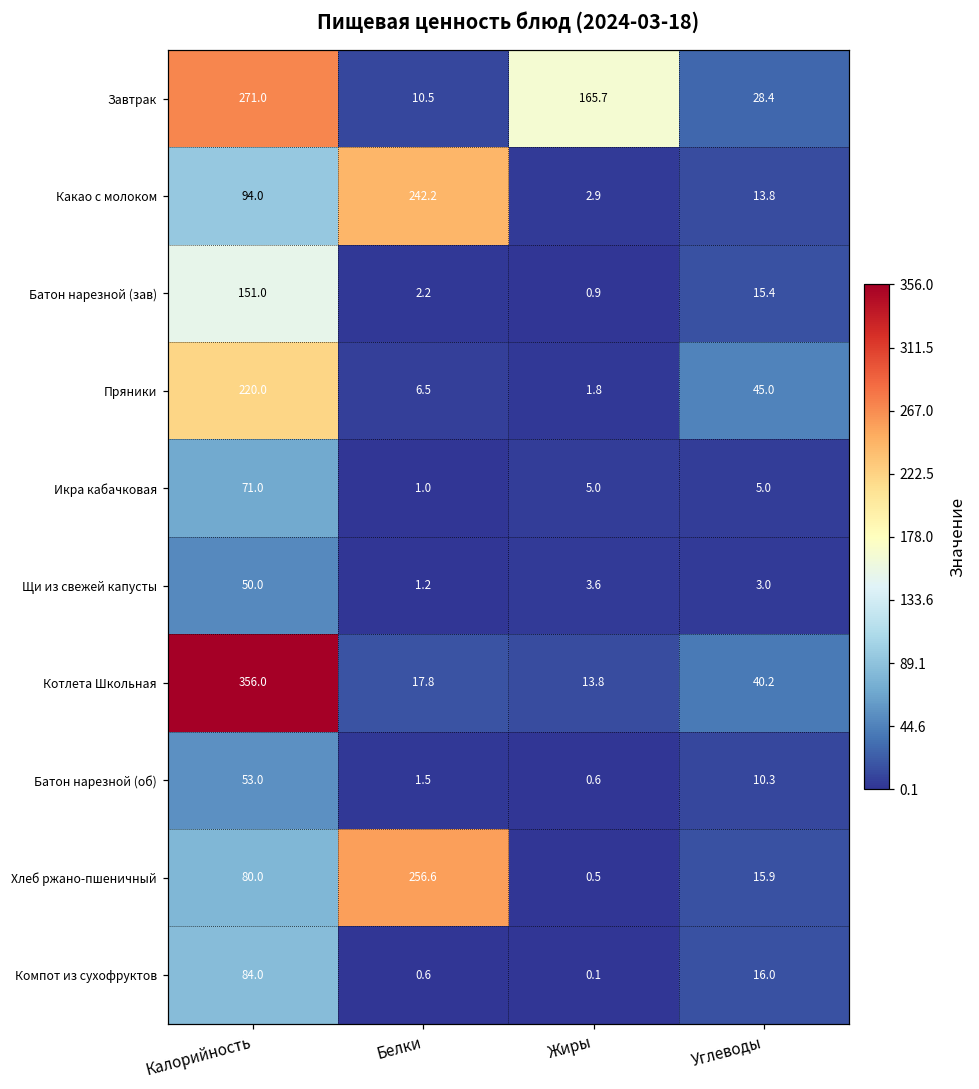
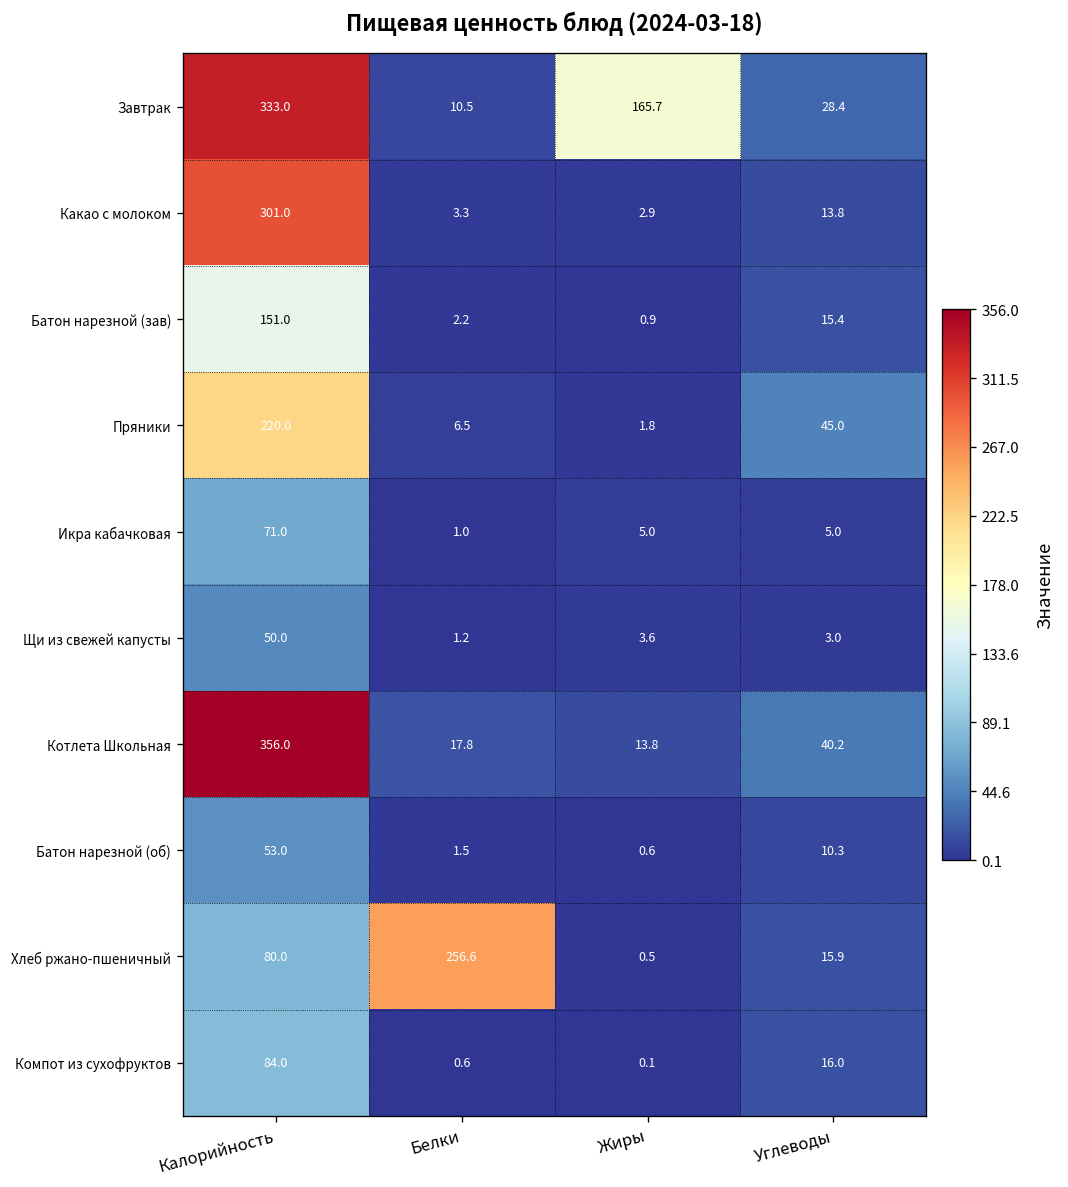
Завтрак, Калорийность: 271.0 -> 333.0
Какао с молоком, Калорийность: 94.0 -> 301.0
Какао с молоком, Белки: 242.2 -> 3.3
